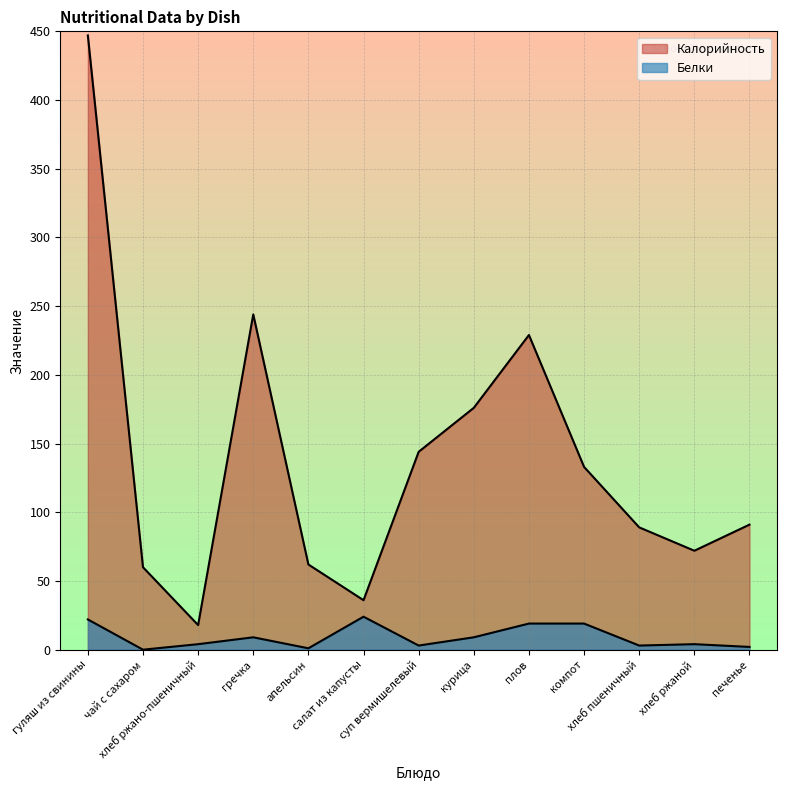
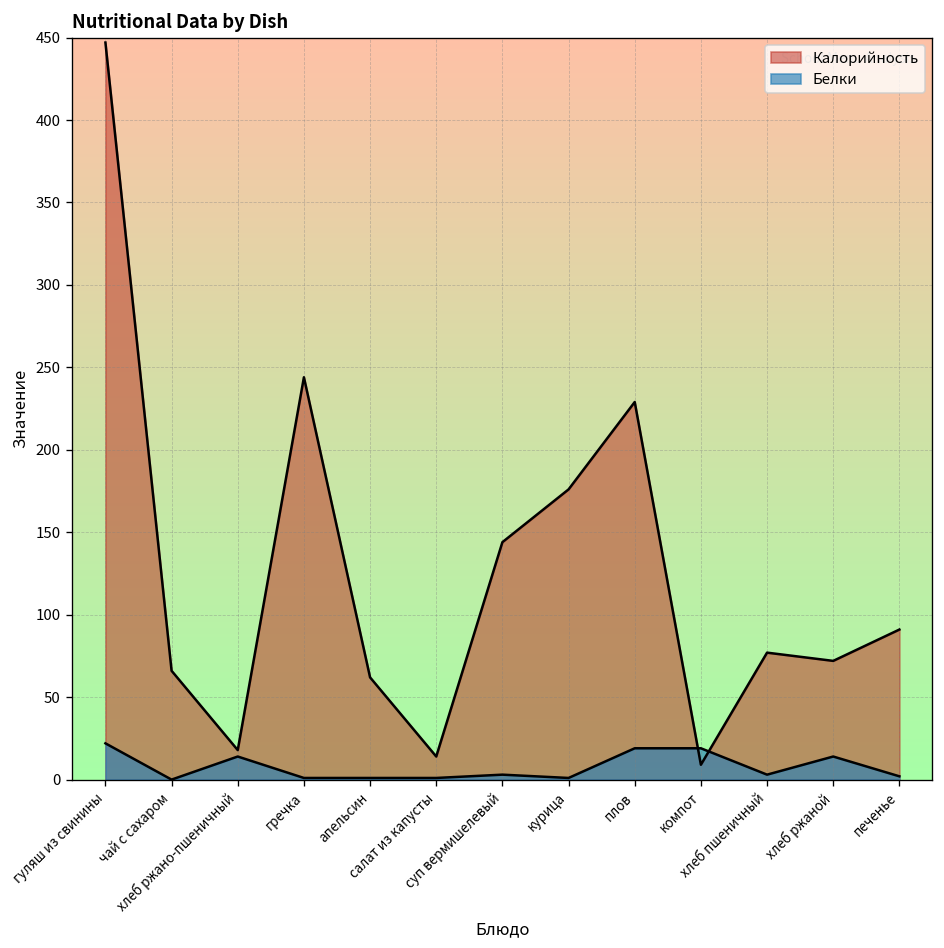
Калорийность, чай с сахаром: 60 -> 66
Белки, хлеб ржано-пшеничный: 4 -> 14
Белки, гречка: 9 -> 1
Калорийность, салат из капусты: 36 -> 14
Белки, салат из капусты: 24 -> 1
Белки, курица: 9 -> 1
Калорийность, компот: 133 -> 9
Калорийность, хлеб пшеничный: 89 -> 77
Белки, хлеб ржаной: 4 -> 14
